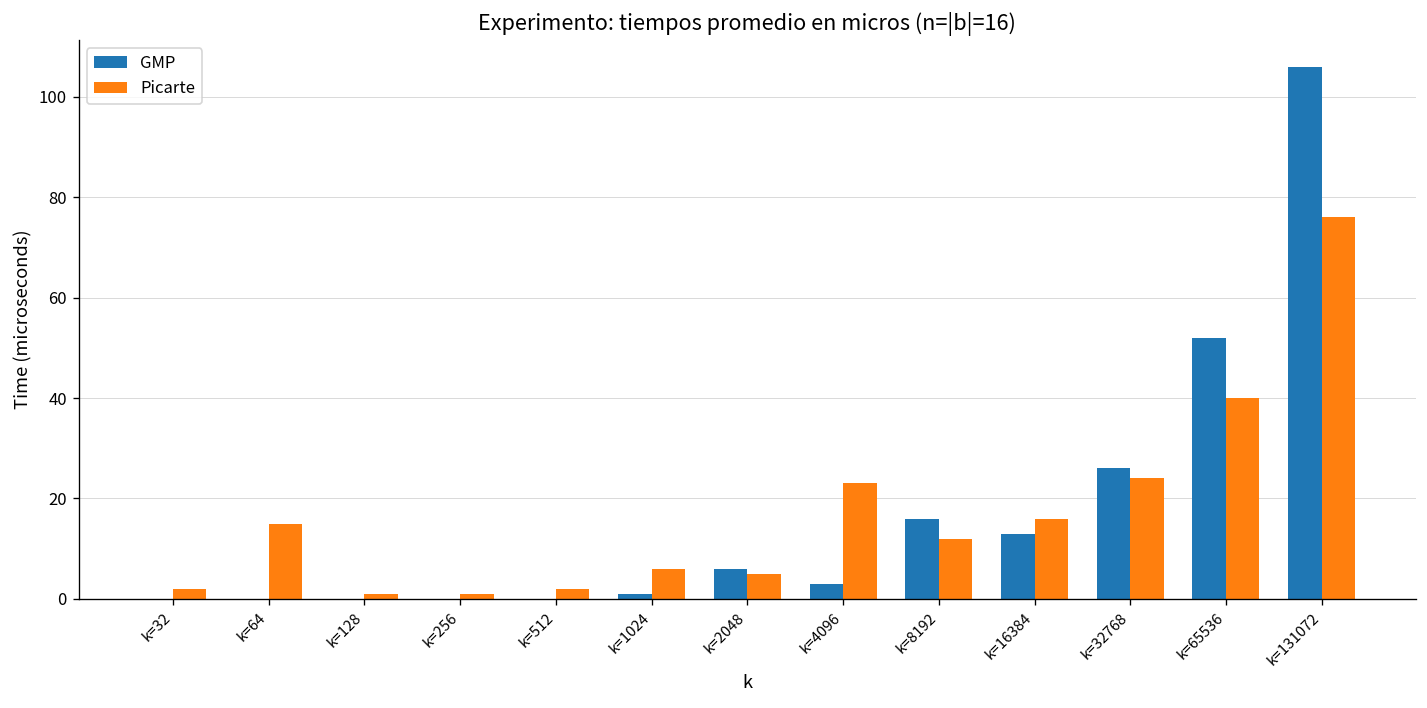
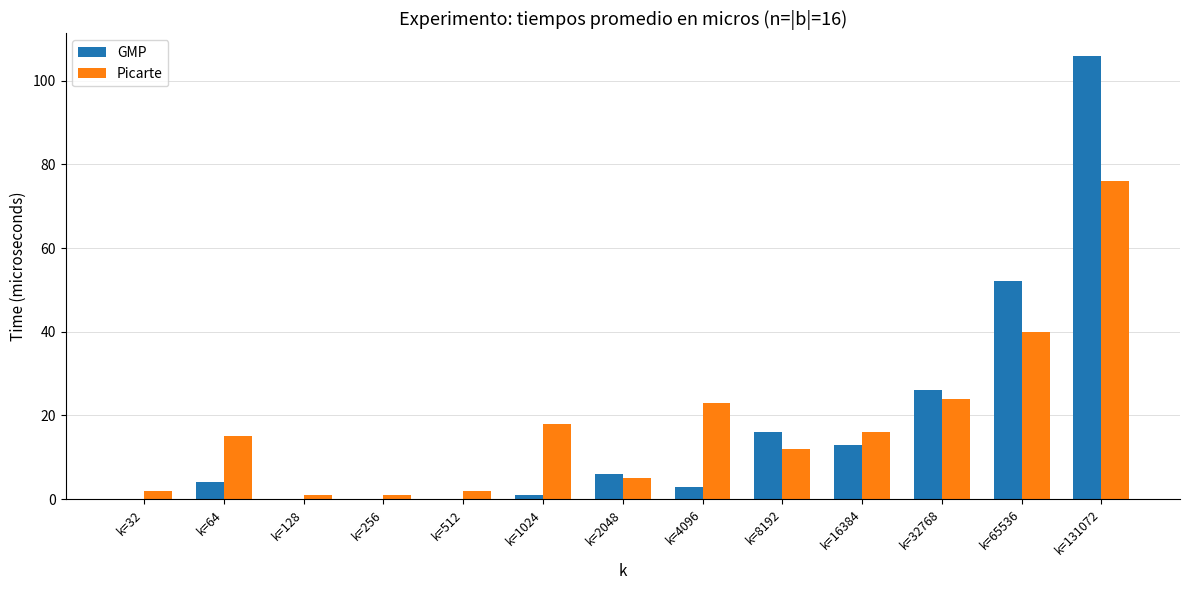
GMP, k=64: 0 -> 4
Picarte, k=1024: 6 -> 18
